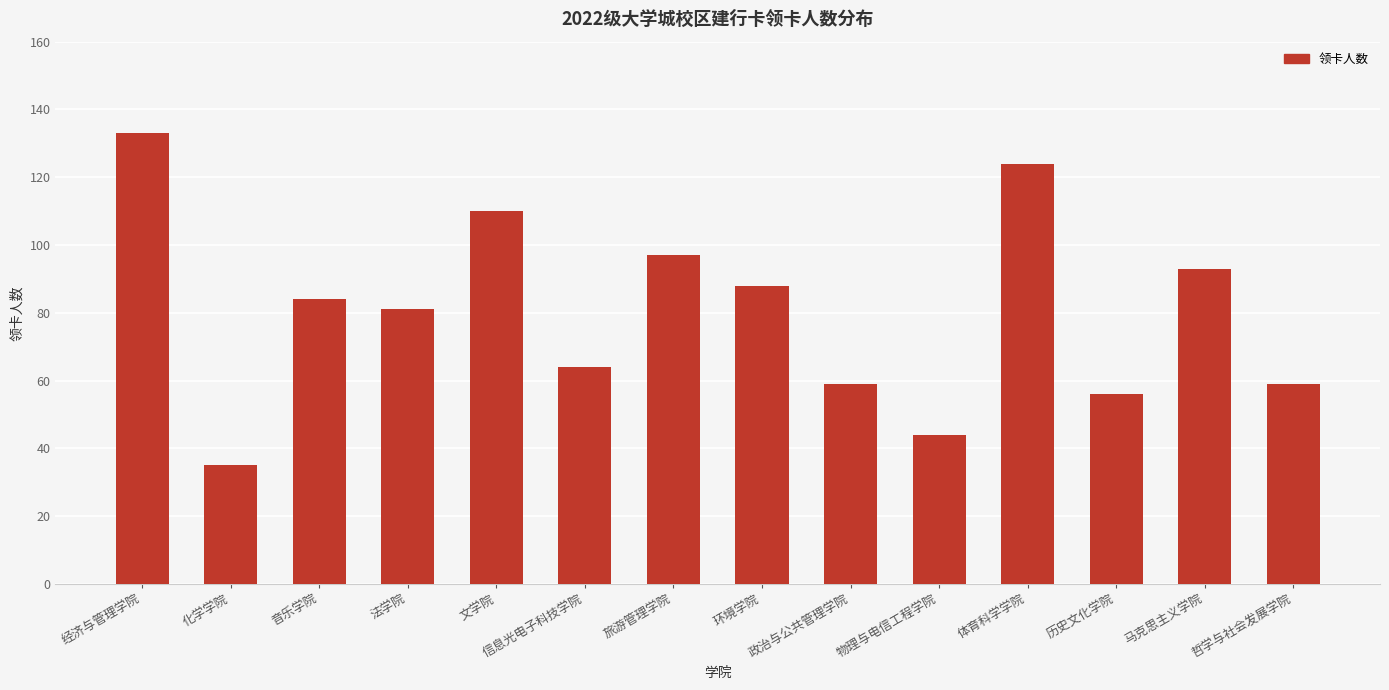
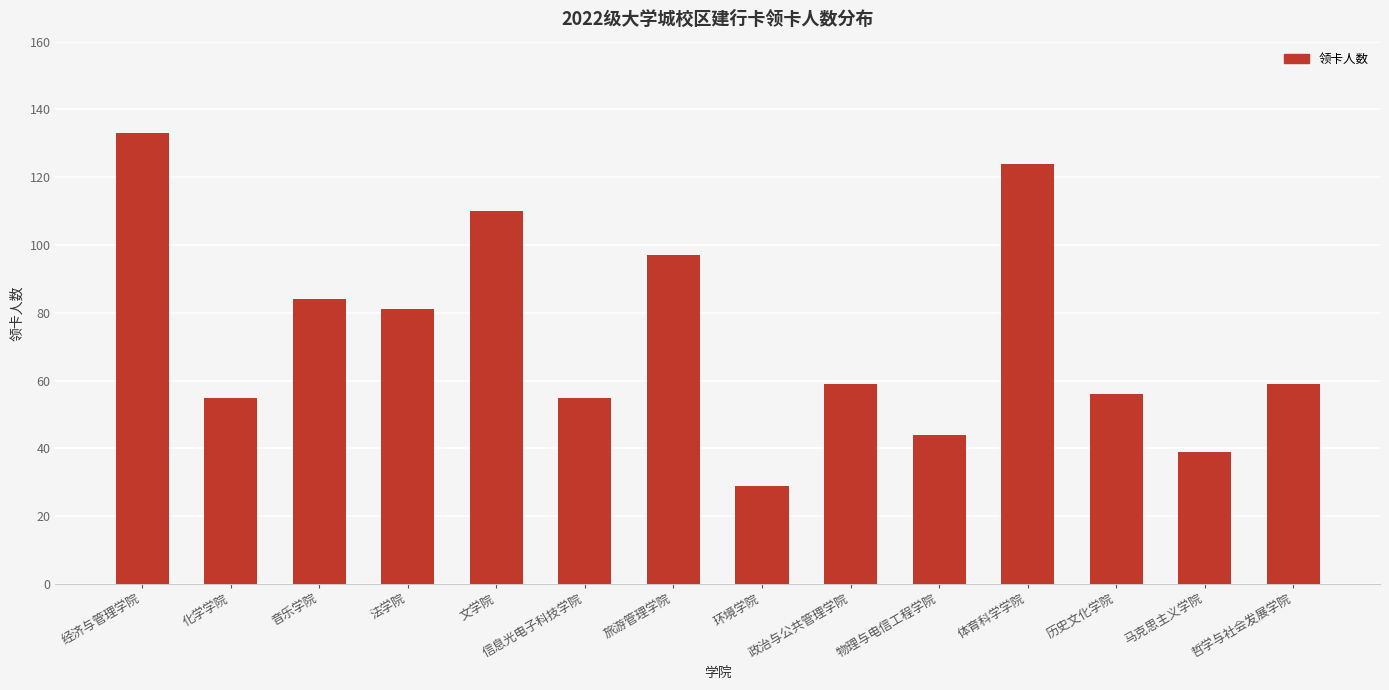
化学学院: 35 -> 55
信息光电子科技学院: 64 -> 55
环境学院: 88 -> 29
马克思主义学院: 93 -> 39
